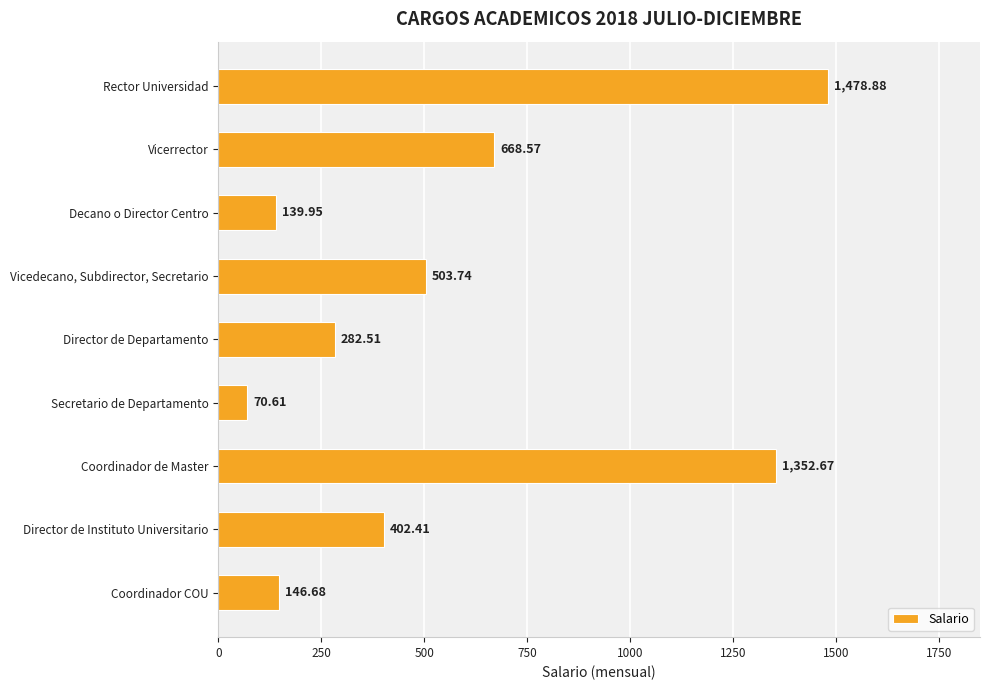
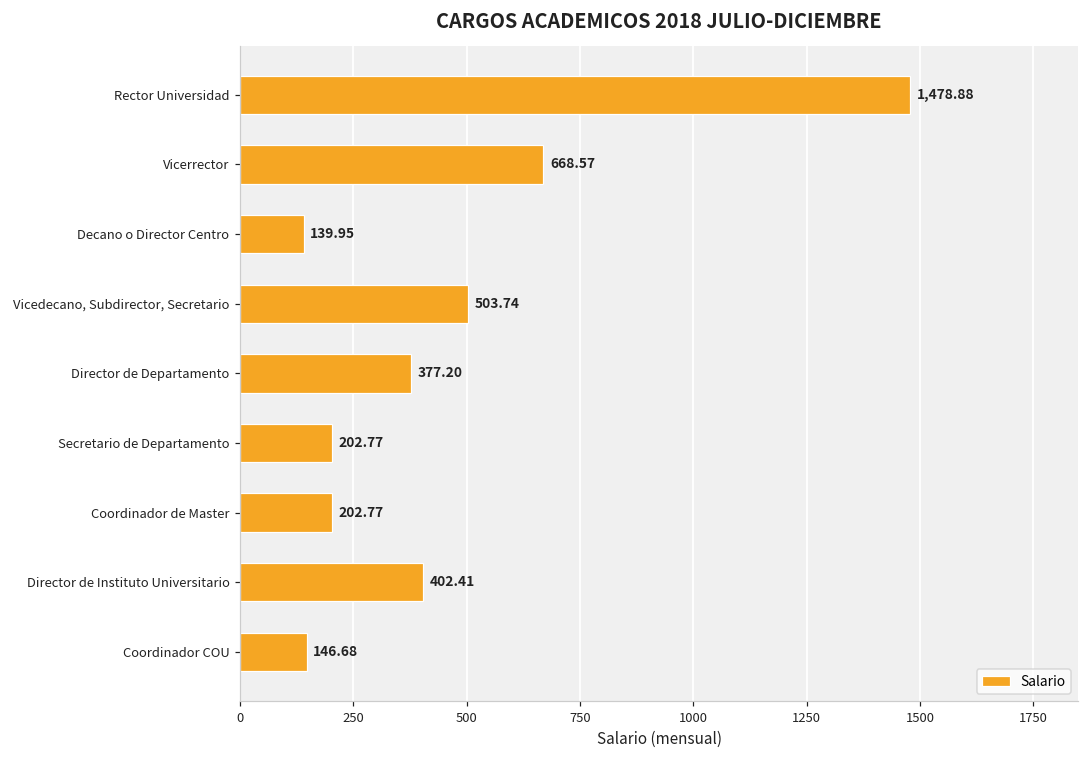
Director de Departamento: 282.51 -> 377.20
Secretario de Departamento: 70.61 -> 202.77
Coordinador de Master: 1,352.67 -> 202.77
